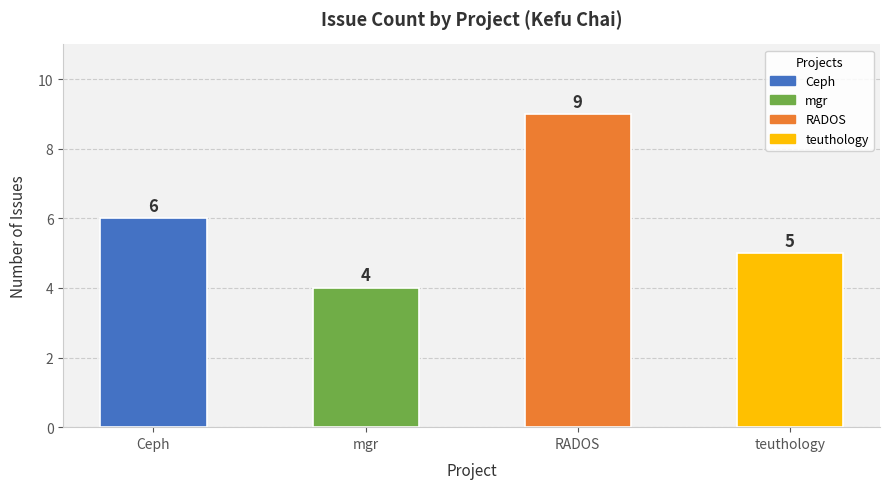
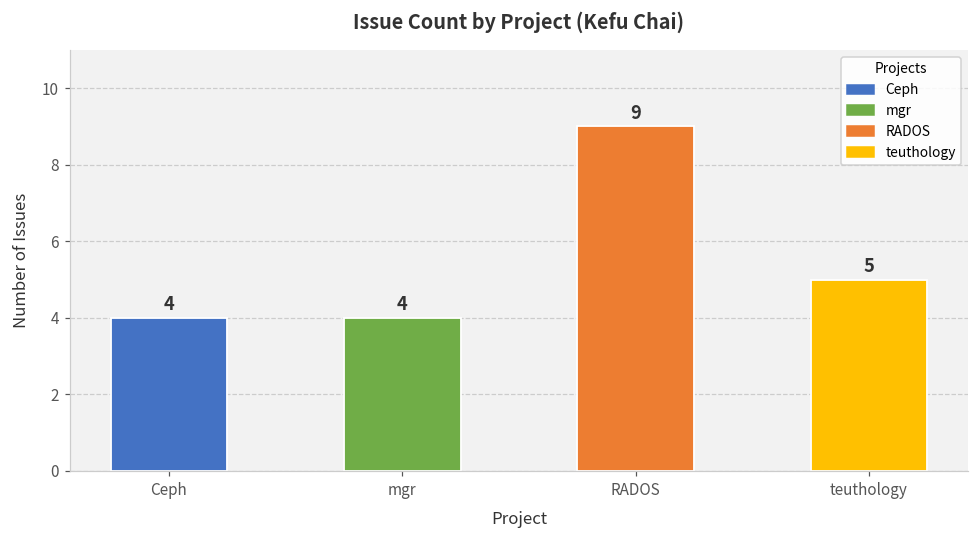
Ceph: 6 -> 4
